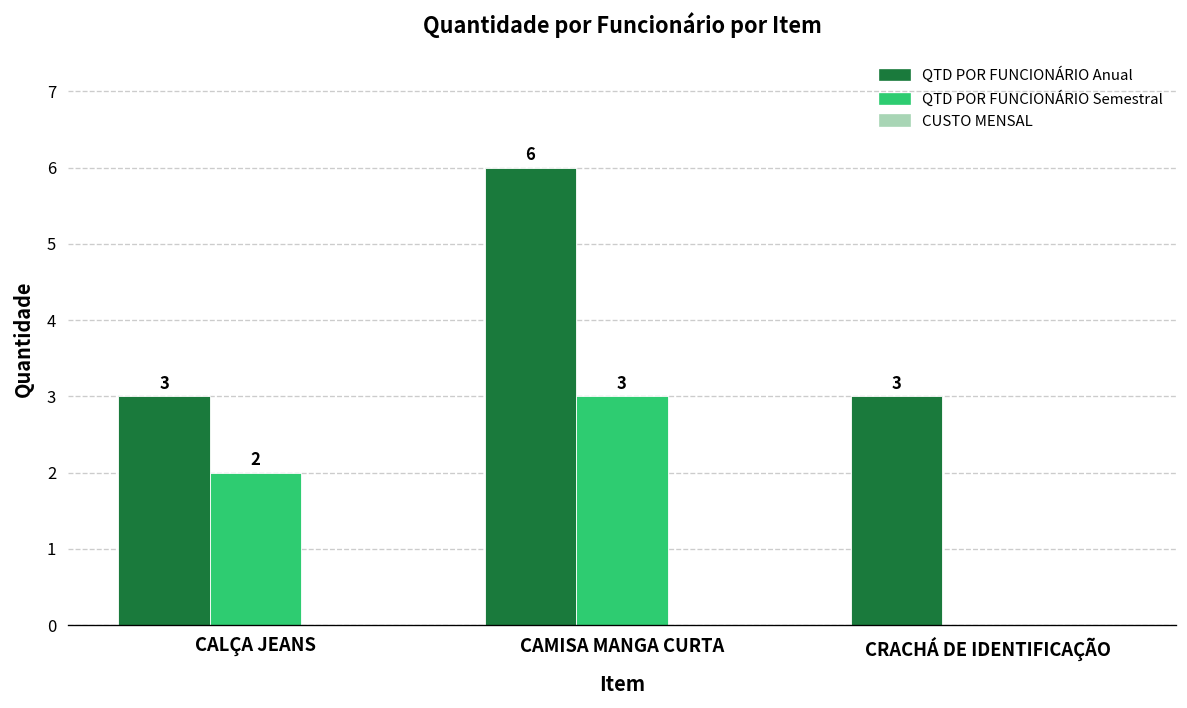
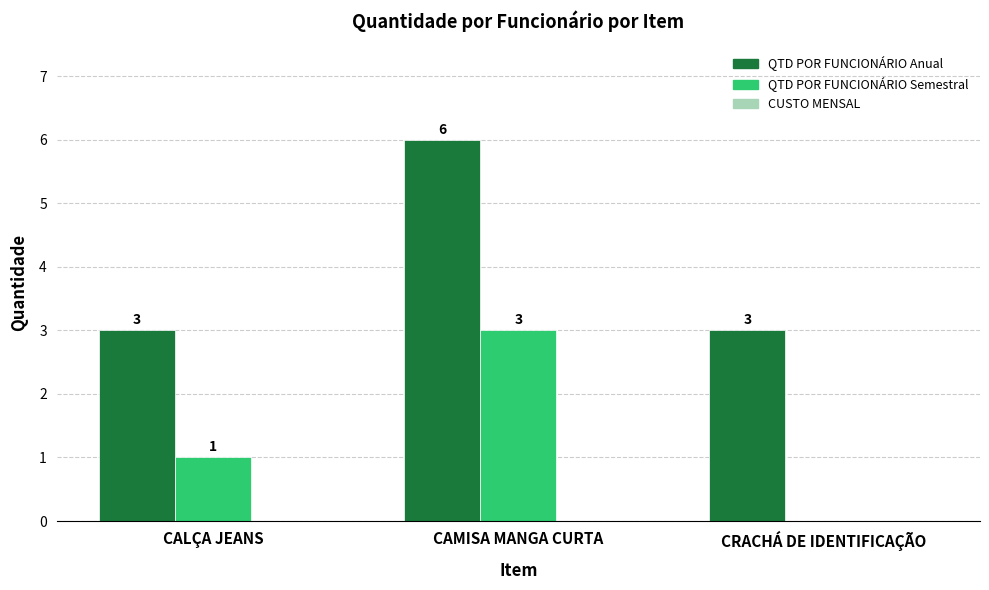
QTD POR FUNCIONÁRIO Semestral, CALÇA JEANS: 2 -> 1
